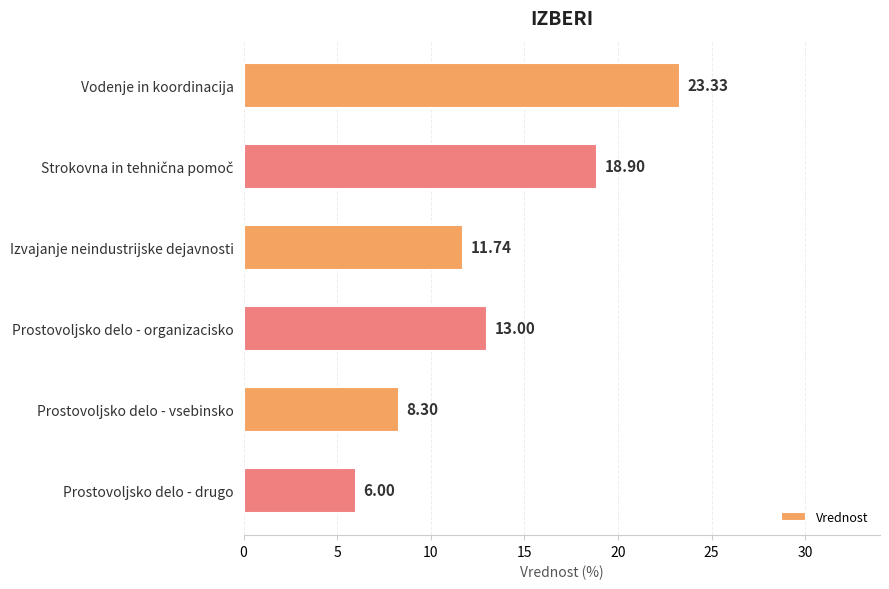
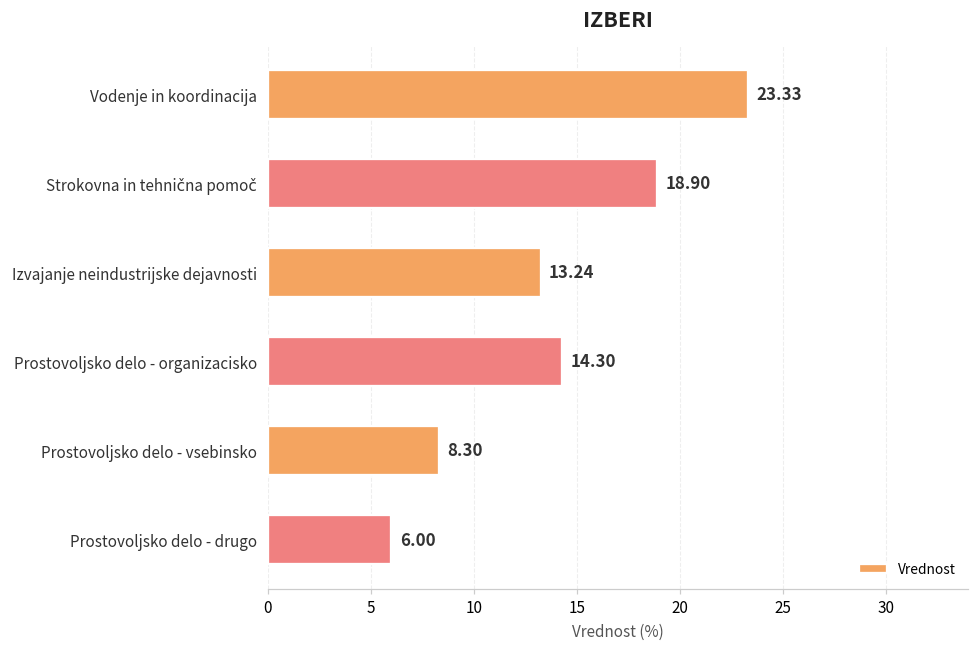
Izvajanje neindustrijske dejavnosti: 11.74 -> 13.24
Prostovoljsko delo - organizacisko: 13.00 -> 14.30
